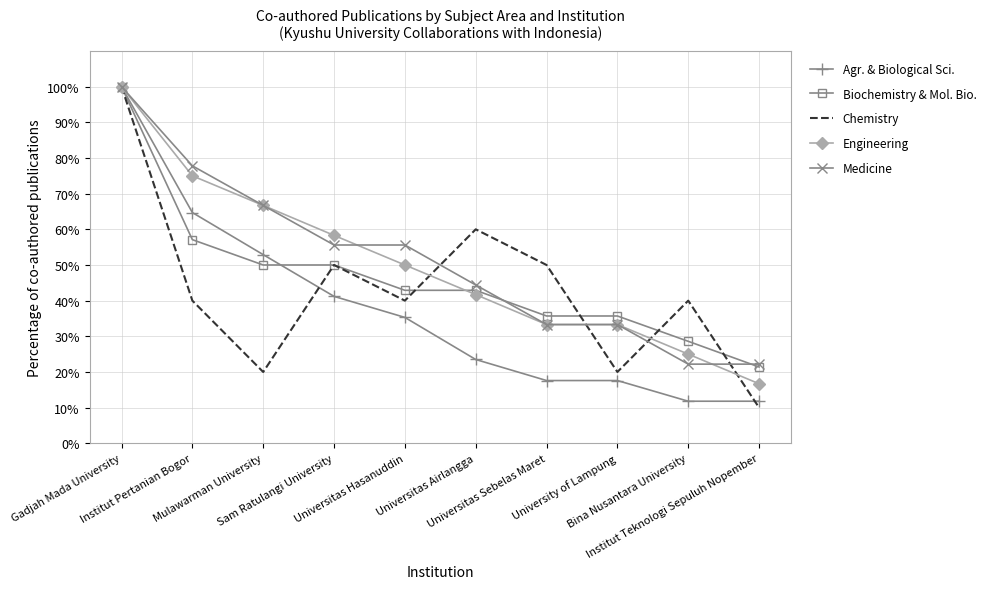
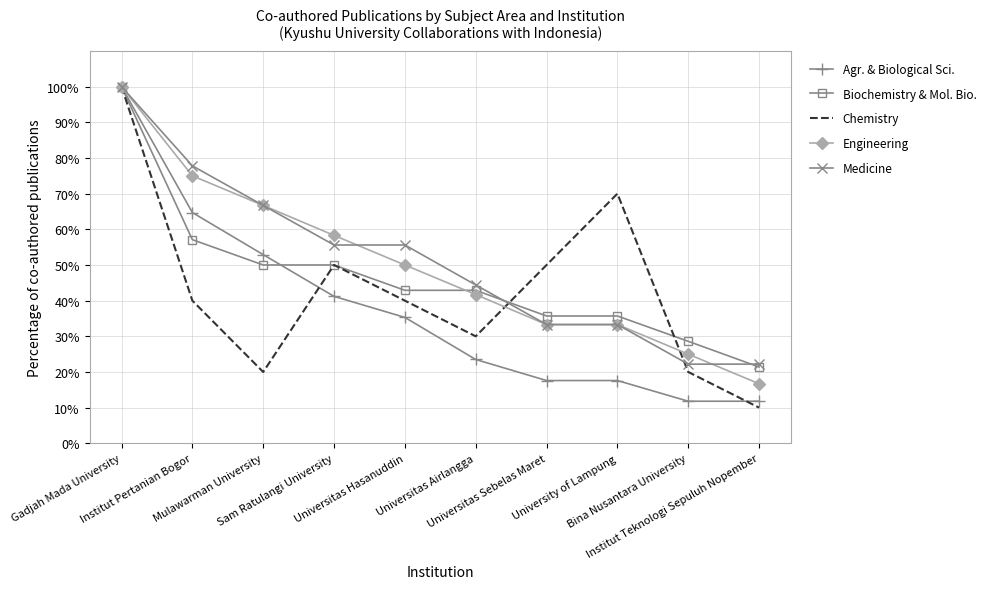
Chemistry, Universitas Airlangga: 60% -> 30%
Chemistry, University of Lampung: 20% -> 70%
Chemistry, Bina Nusantara University: 40% -> 20%
